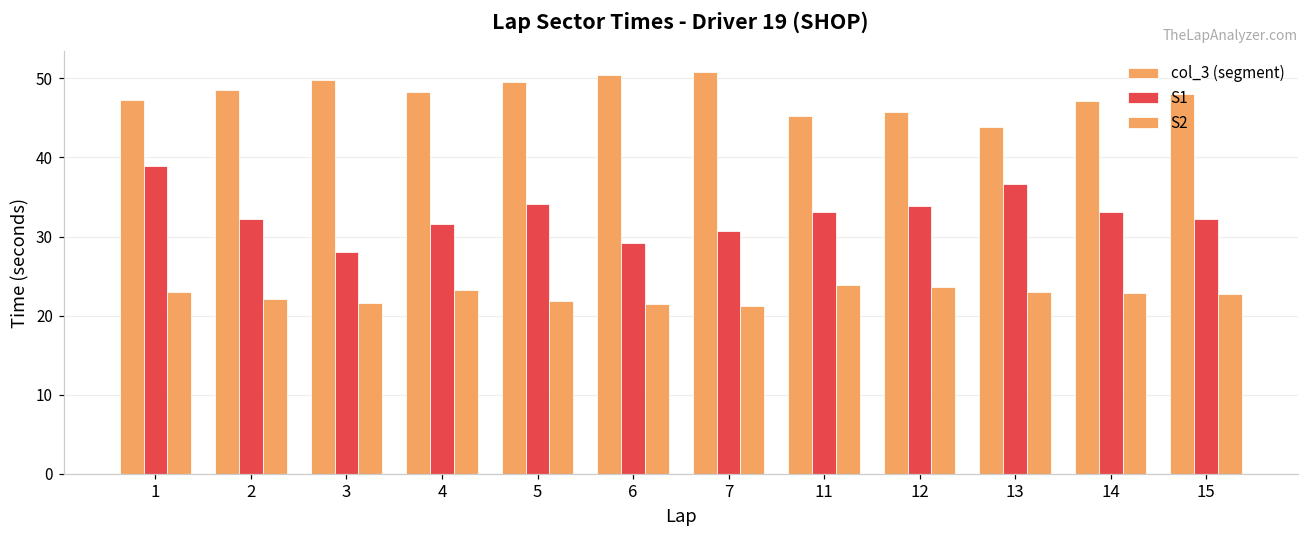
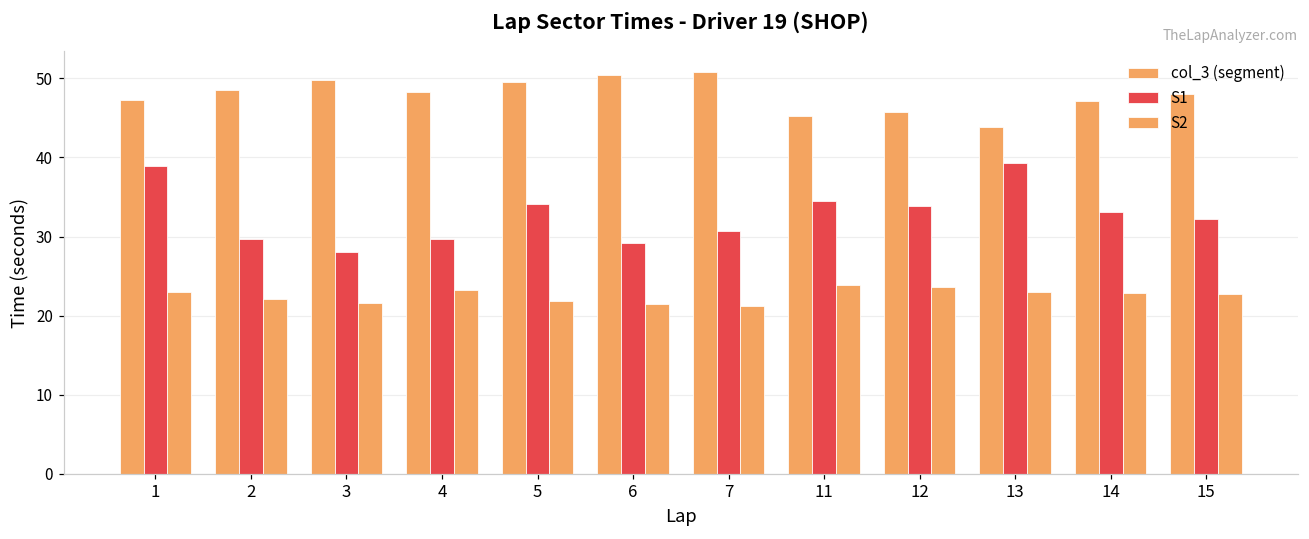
S1, 2: 32 -> 30
S1, 4: 32 -> 30
S1, 11: 33 -> 34
S1, 13: 37 -> 39
